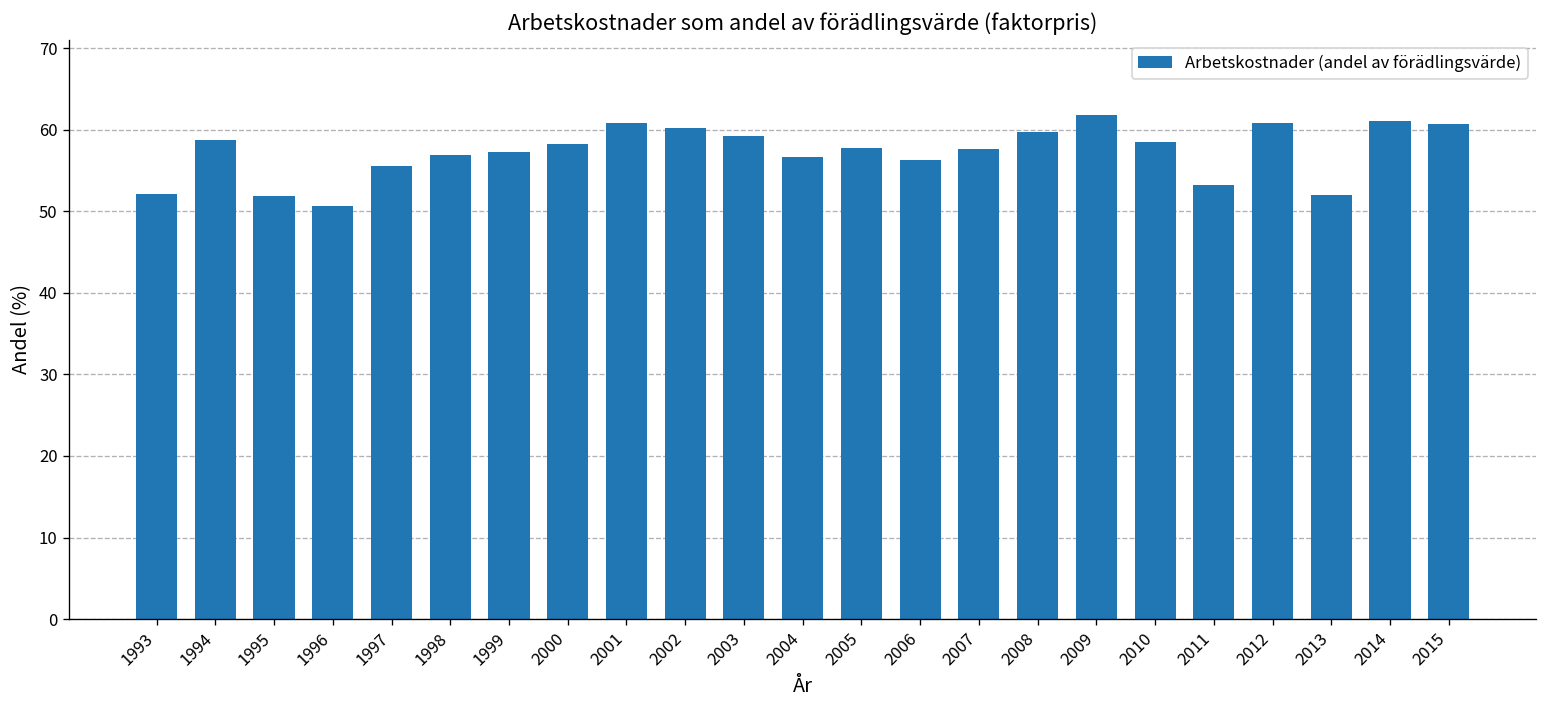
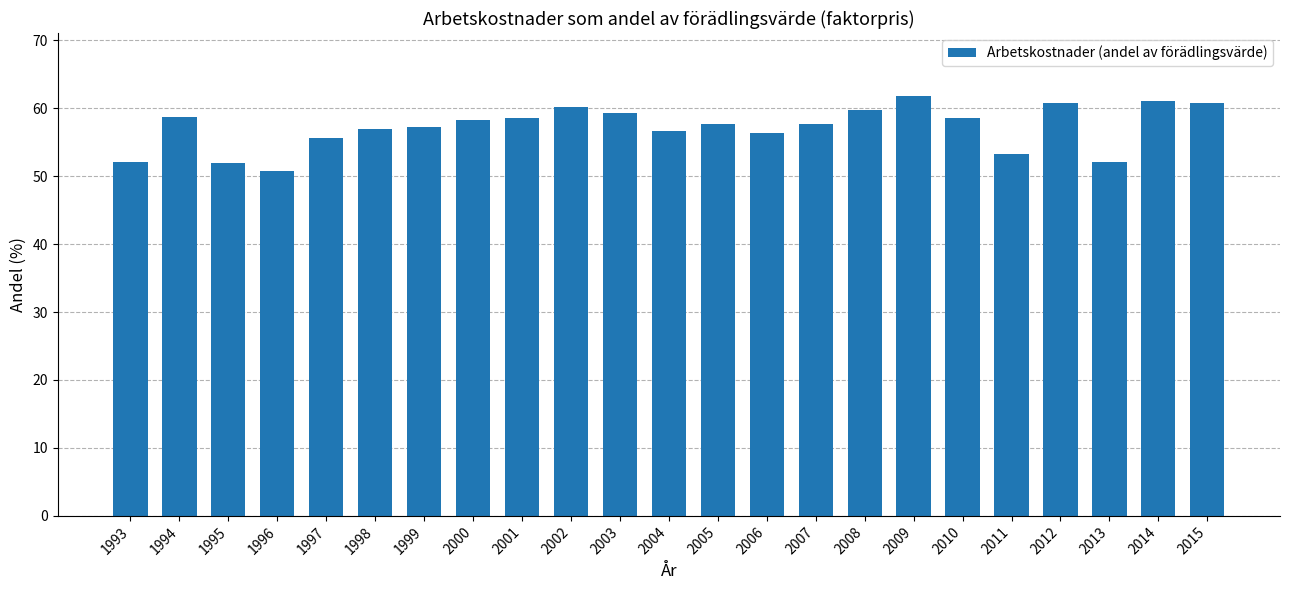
2001: 61 -> 59
